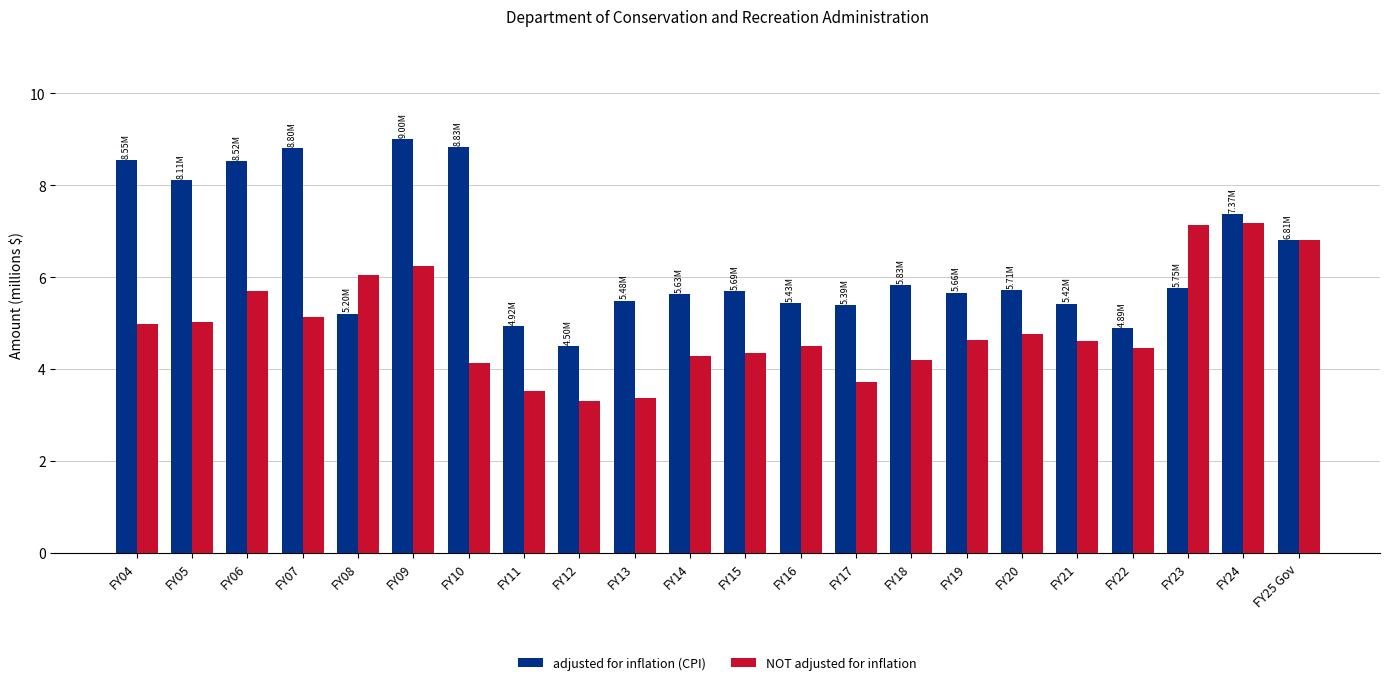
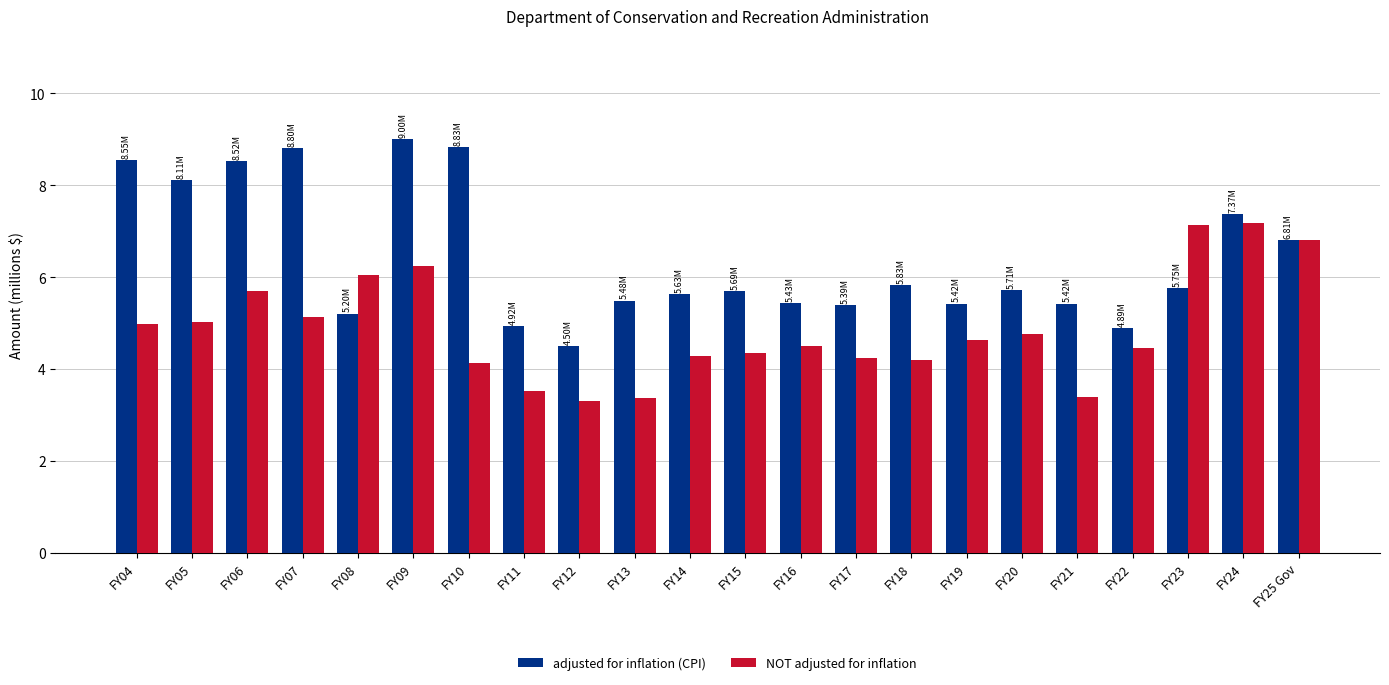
NOT adjusted for inflation, FY17: 3.7 -> 4.2
adjusted for inflation (CPI), FY19: 5.66M -> 5.42M
NOT adjusted for inflation, FY21: 4.6 -> 3.4
